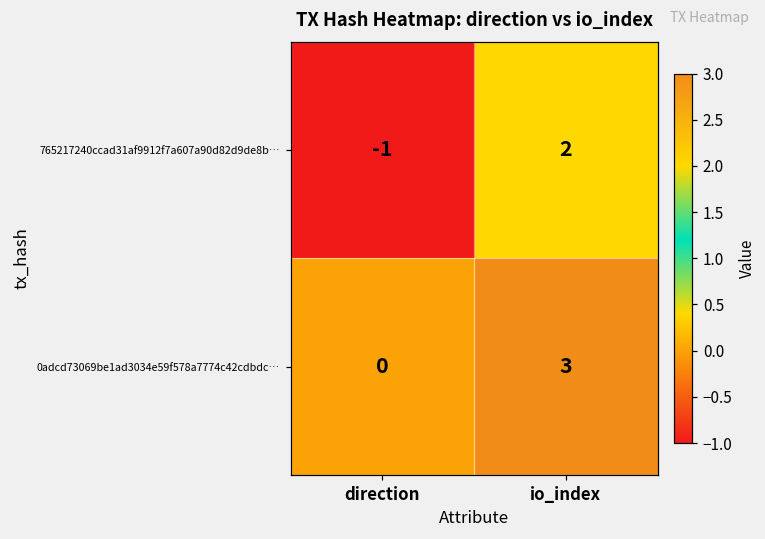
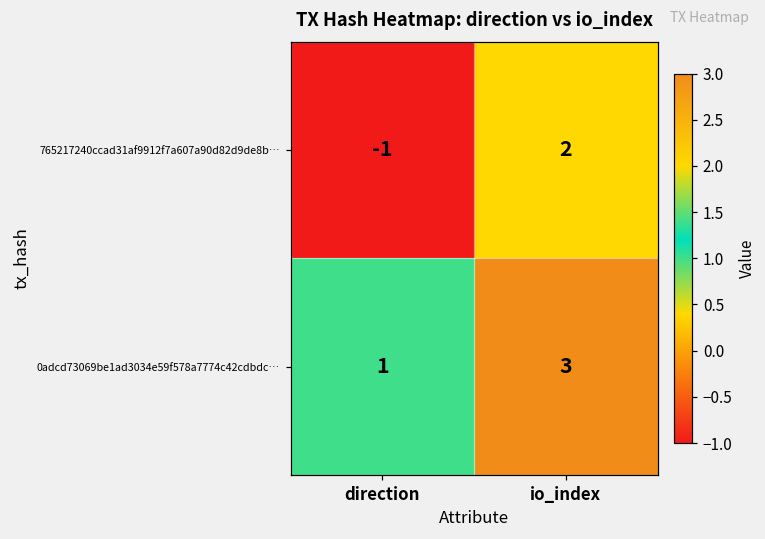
0adcd73069be1ad3034e59f578a7774c42cdbdc…, direction: 0 -> 1
